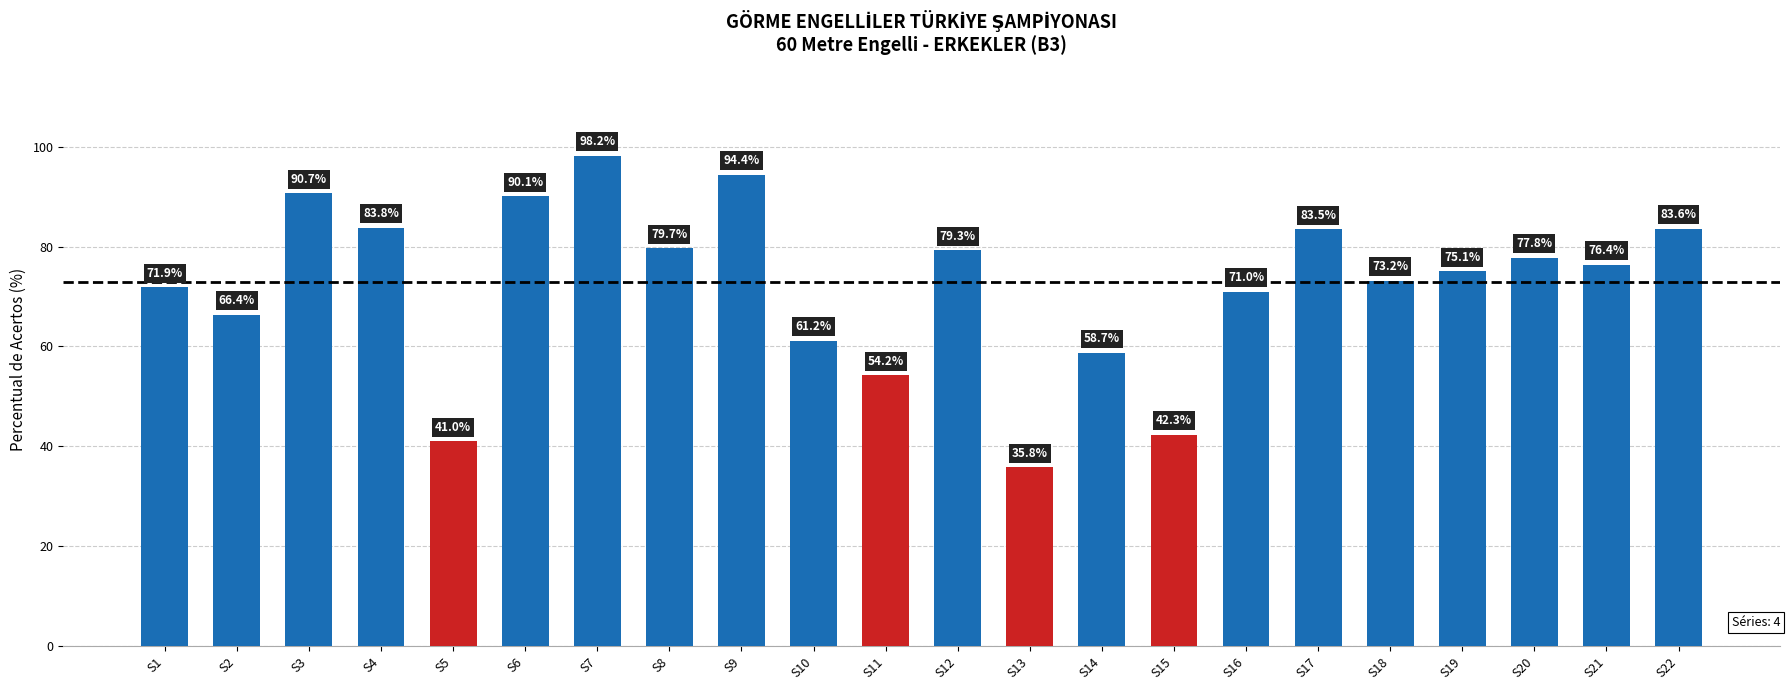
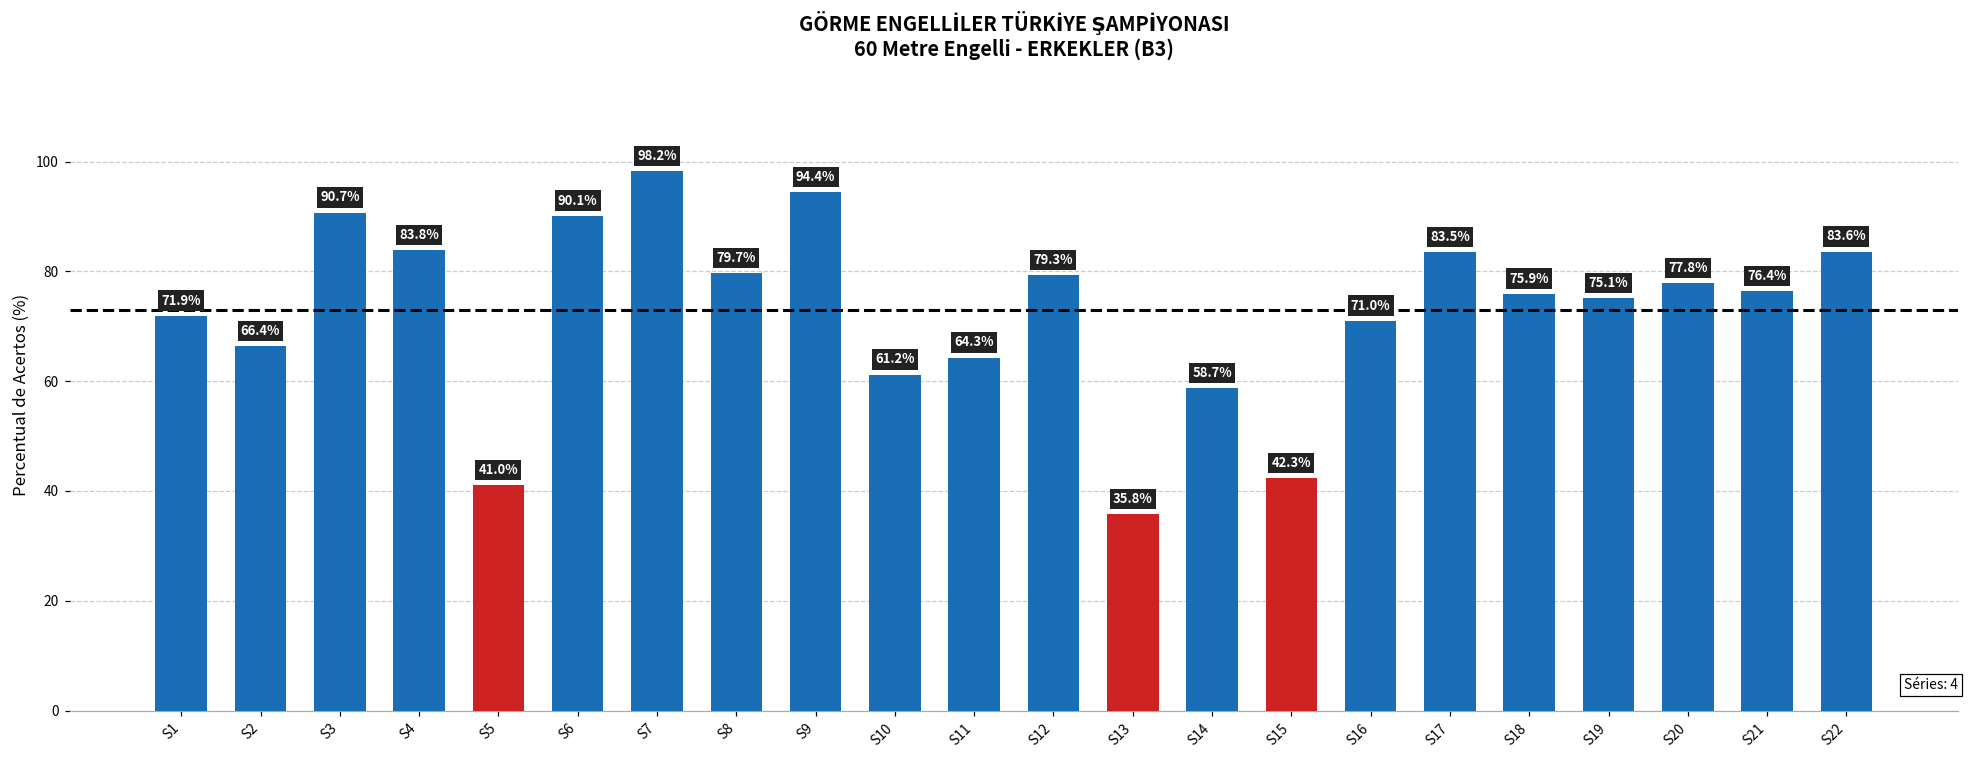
S11: 54.2% -> 64.3%
S18: 73.2% -> 75.9%
